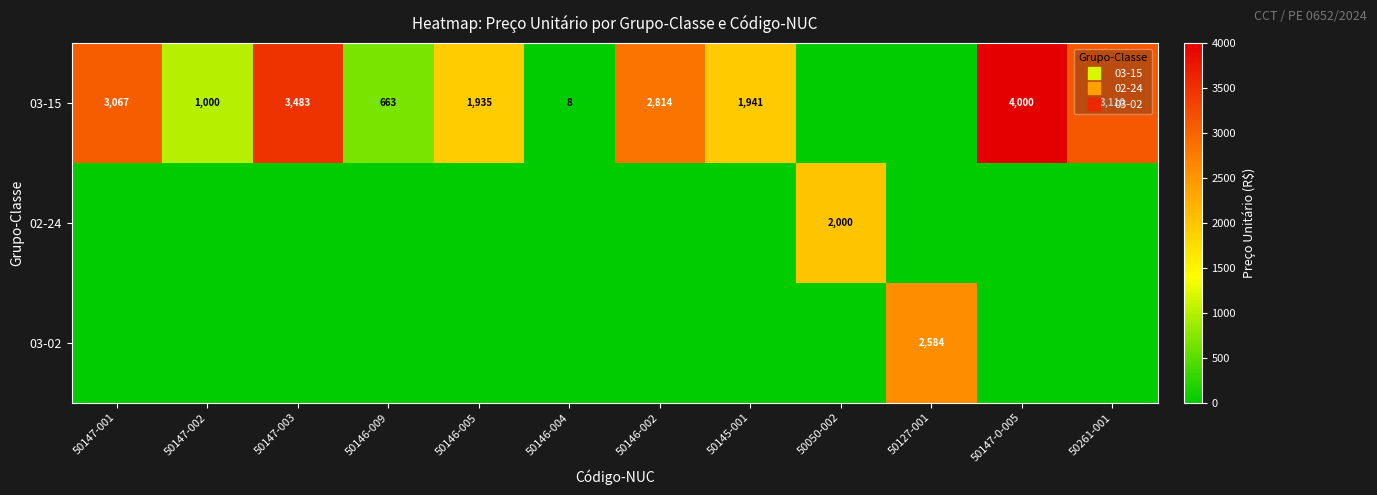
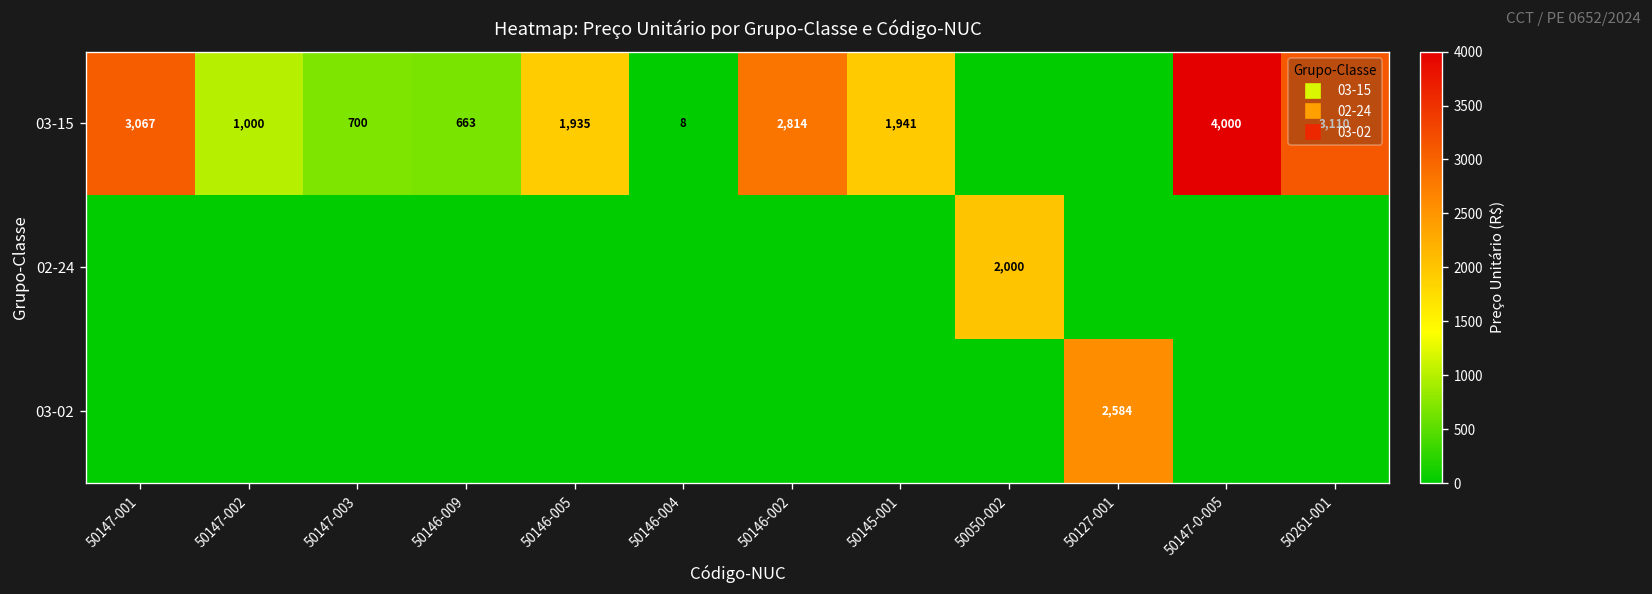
03-15, 50147-003: 3,483 -> 700
